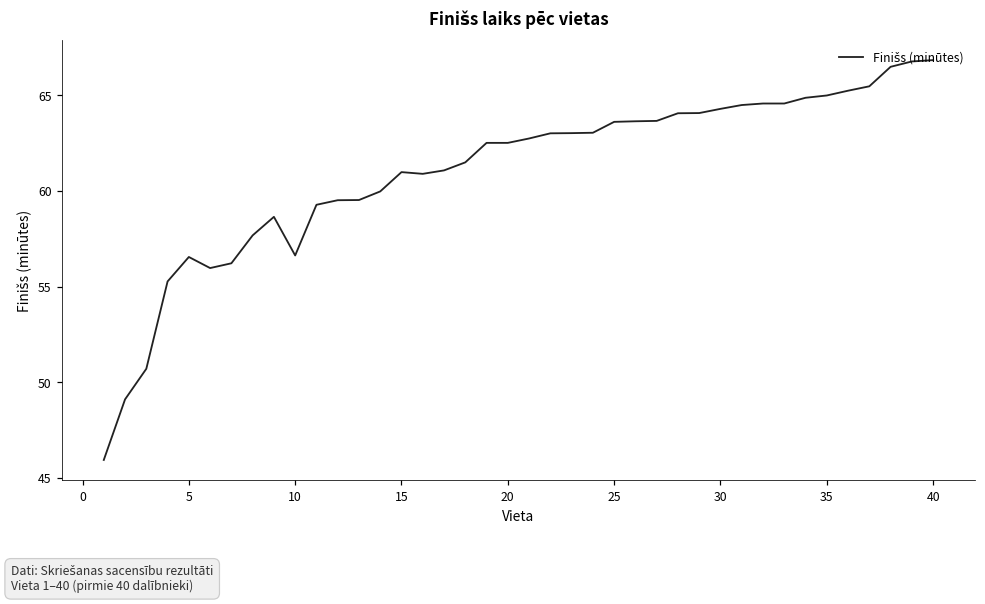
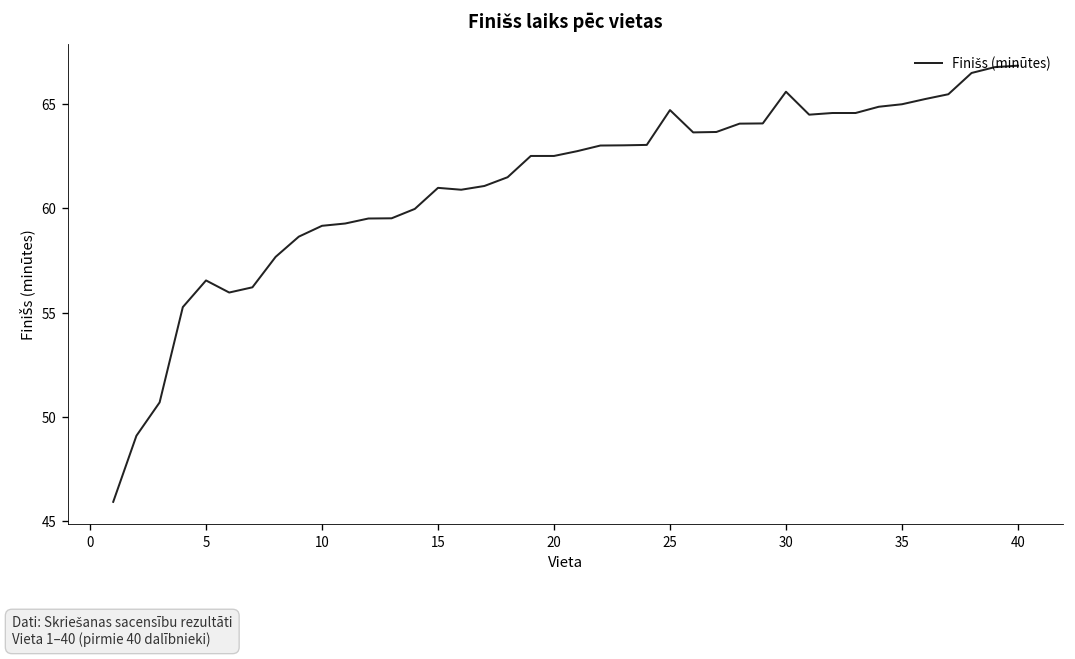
10: 56.6 -> 59.2
25: 63.6 -> 64.7
30: 64.3 -> 65.6
